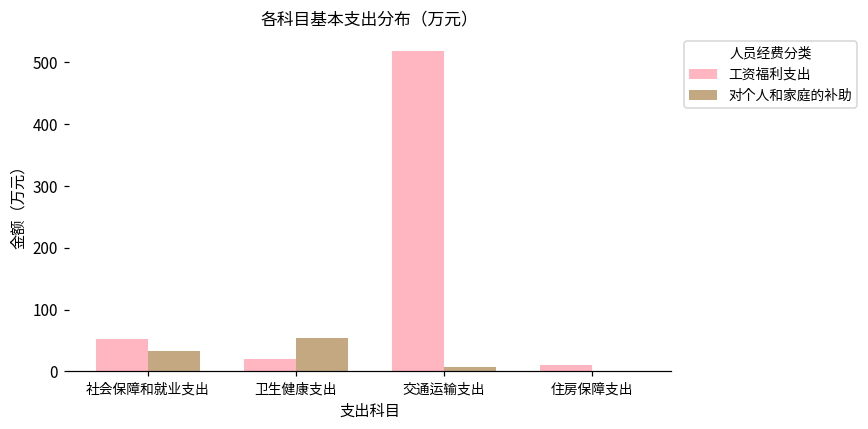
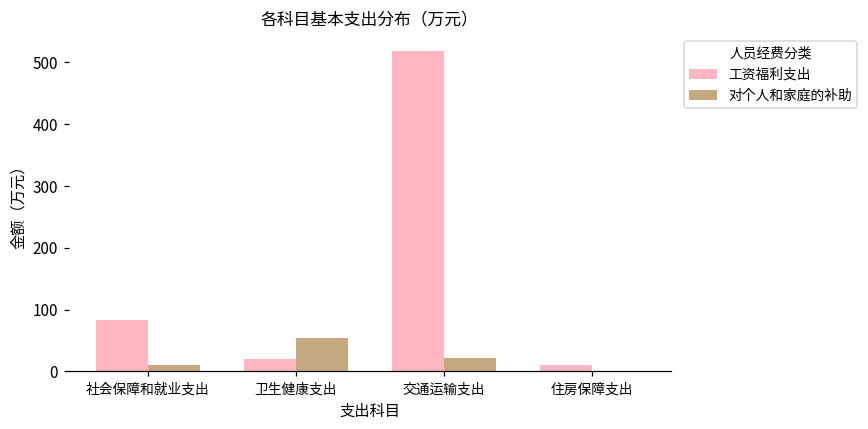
工资福利支出, 社会保障和就业支出: 50 -> 80
对个人和家庭的补助, 社会保障和就业支出: 30 -> 10
对个人和家庭的补助, 交通运输支出: 10 -> 20
